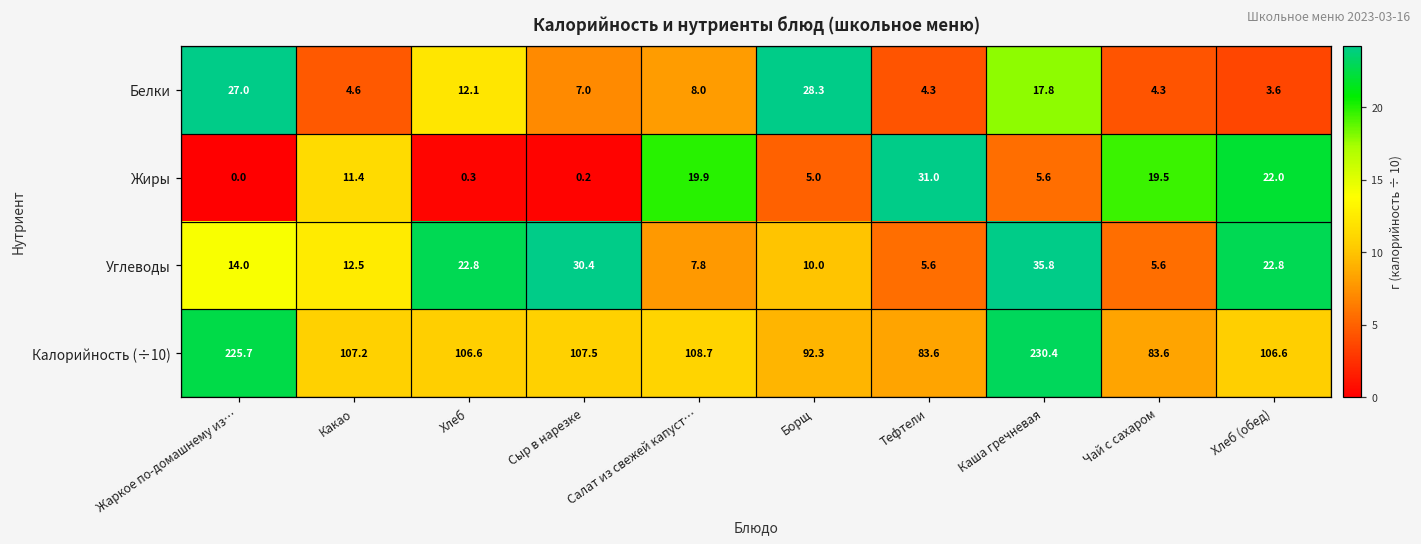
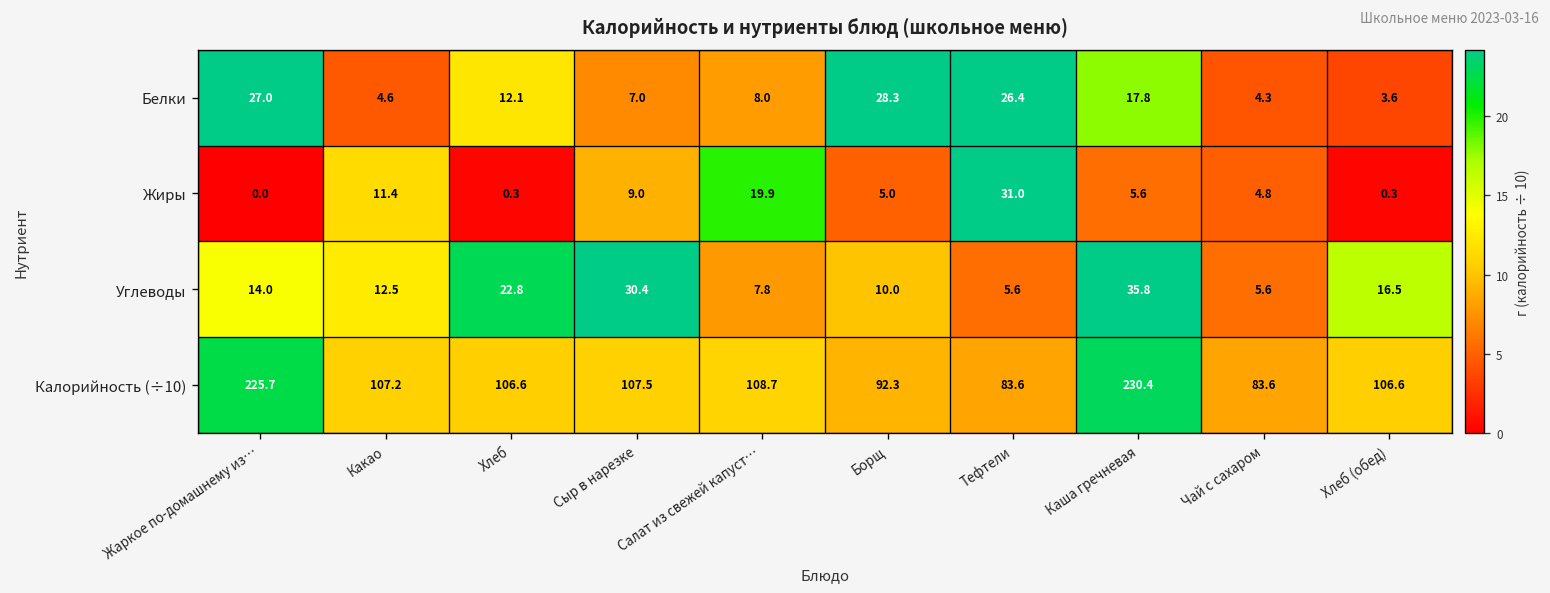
Белки, Тефтели: 4.3 -> 26.4
Жиры, Сыр в нарезке: 0.2 -> 9.0
Жиры, Чай с сахаром: 19.5 -> 4.8
Жиры, Хлеб (обед): 22.0 -> 0.3
Углеводы, Хлеб (обед): 22.8 -> 16.5
